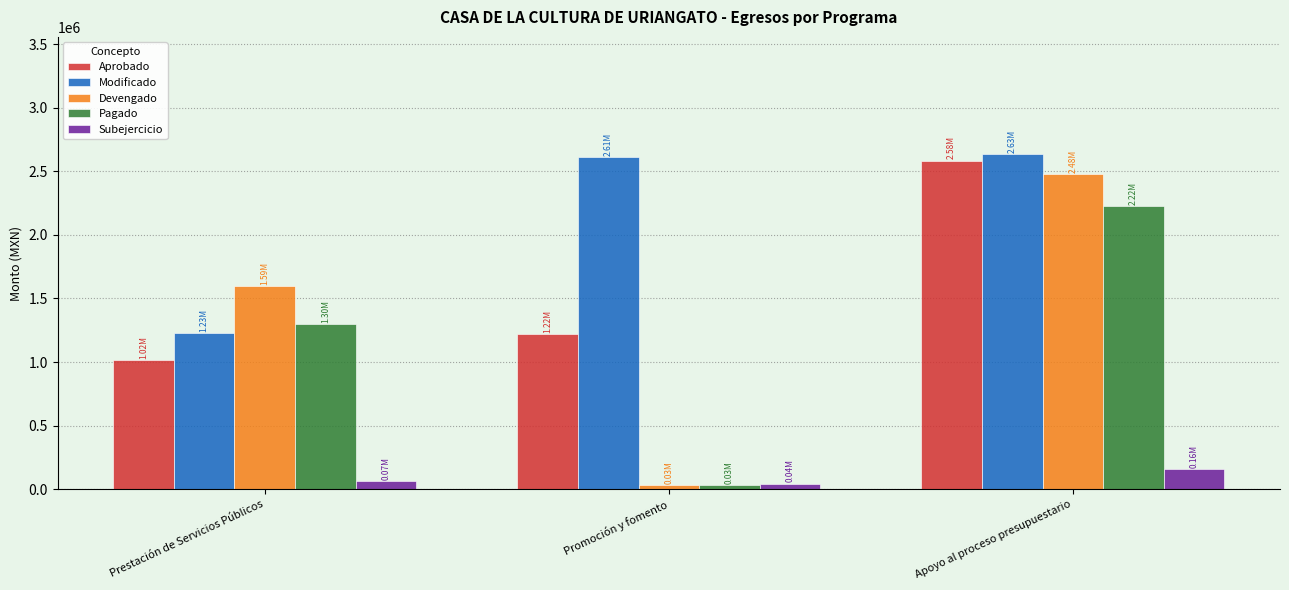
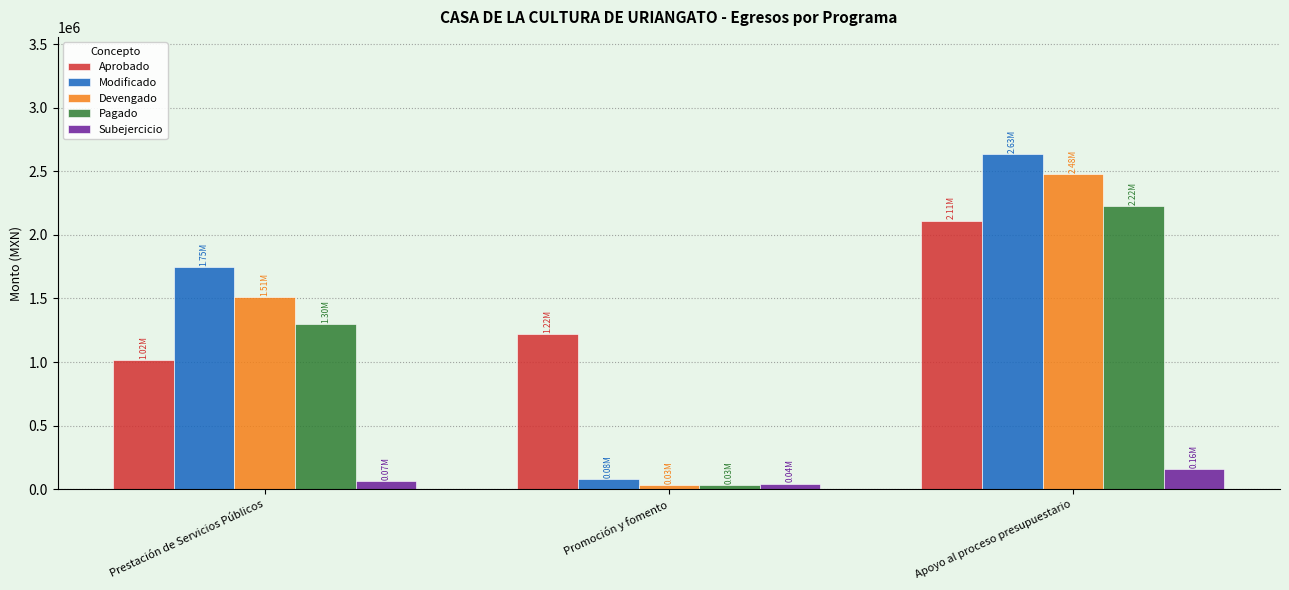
Modificado, Prestación de Servicios Públicos: 1.23M -> 1.75M
Devengado, Prestación de Servicios Públicos: 1.59M -> 1.51M
Modificado, Promoción y fomento: 2.61M -> 0.08M
Aprobado, Apoyo al proceso presupuestario: 2.58M -> 2.11M
